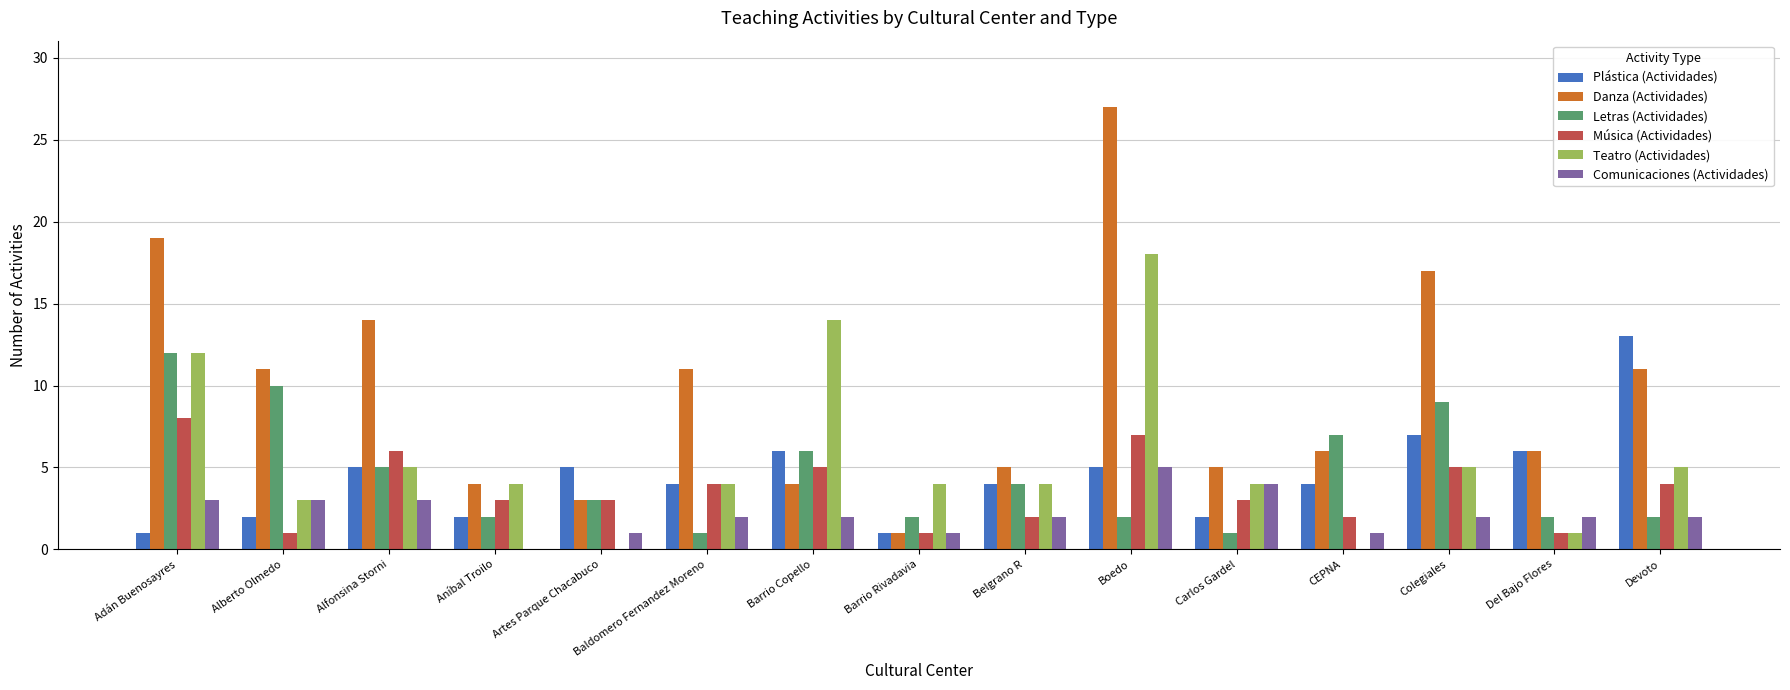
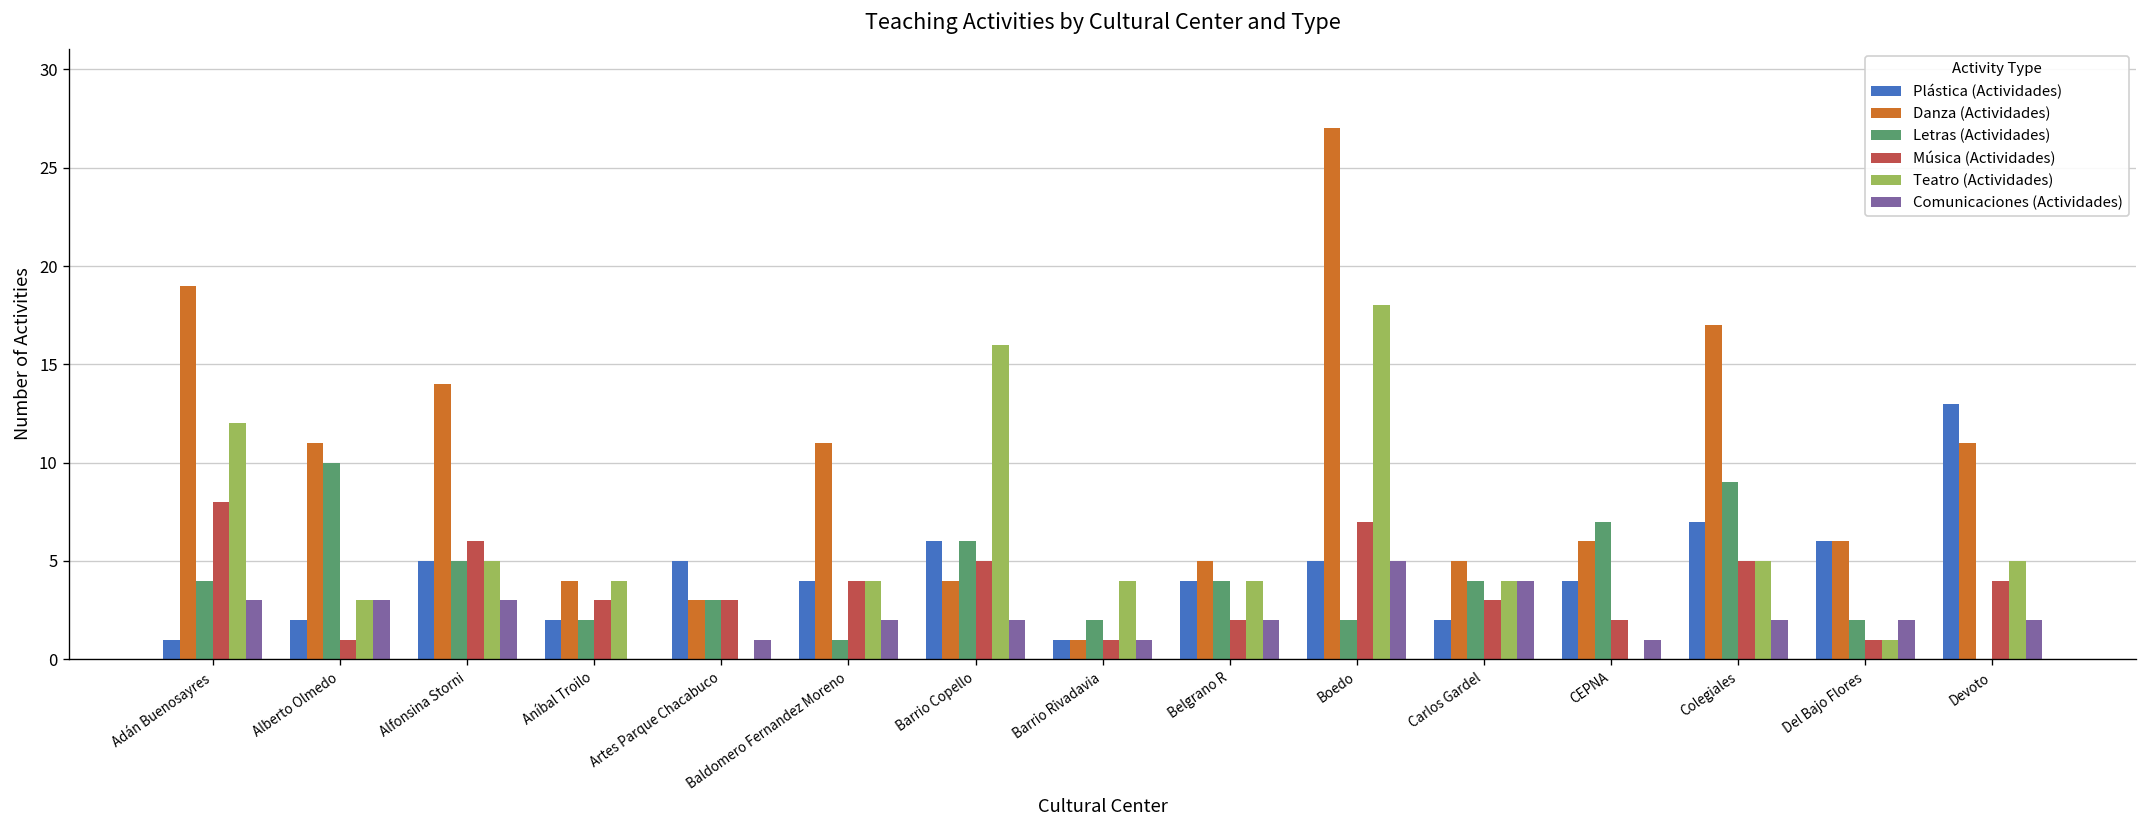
Letras (Actividades), Adán Buenosayres: 12 -> 4
Teatro (Actividades), Barrio Copello: 14 -> 16
Letras (Actividades), Carlos Gardel: 1 -> 4
Letras (Actividades), Devoto: 2 -> 0
